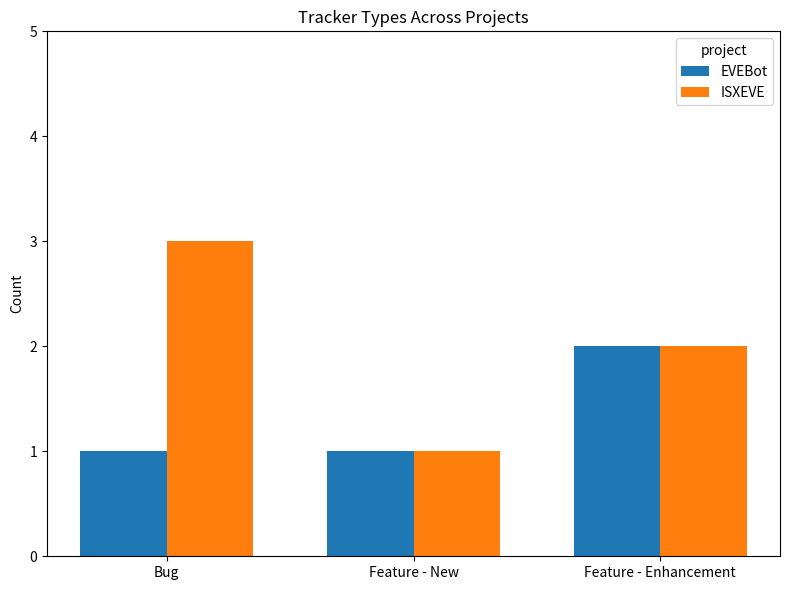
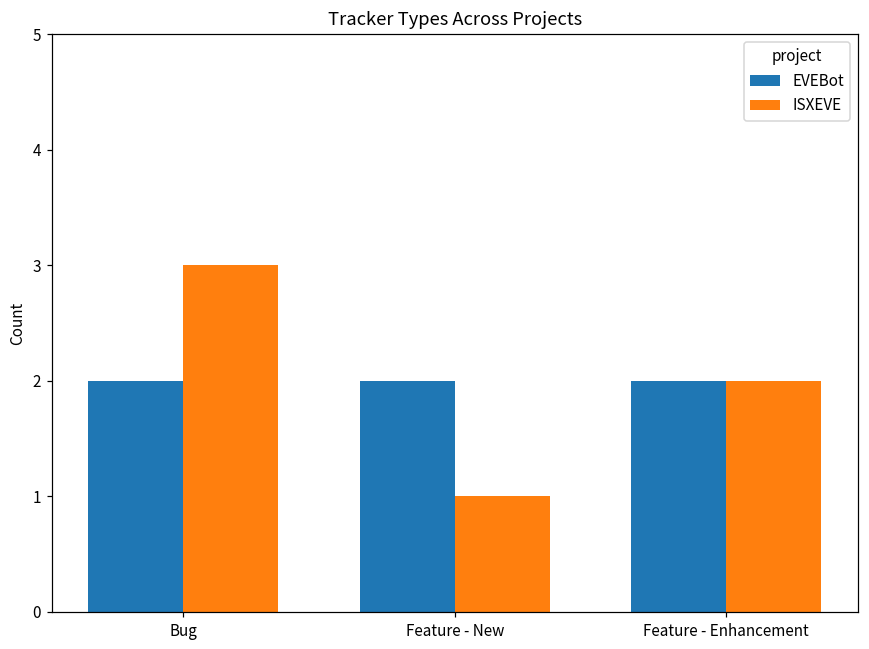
EVEBot, Bug: 1 -> 2
EVEBot, Feature - New: 1 -> 2
